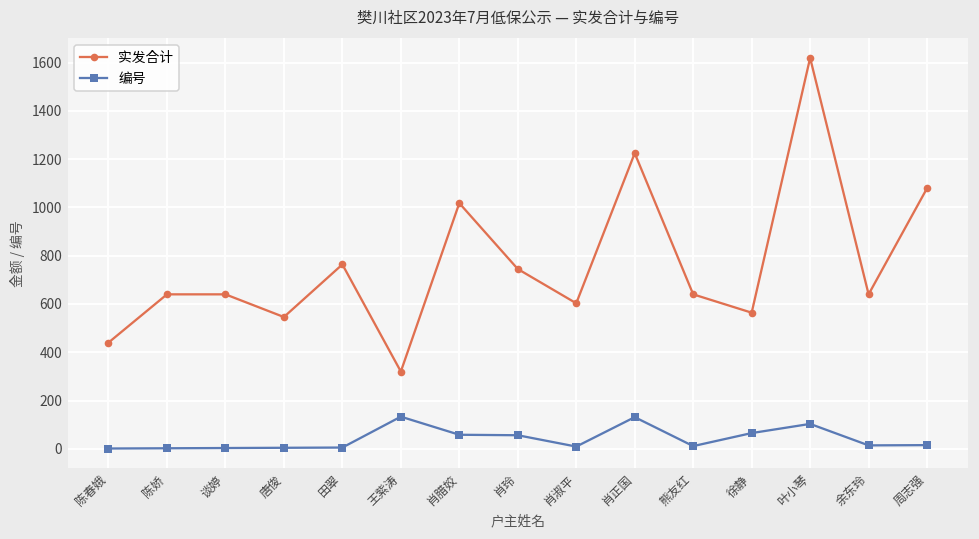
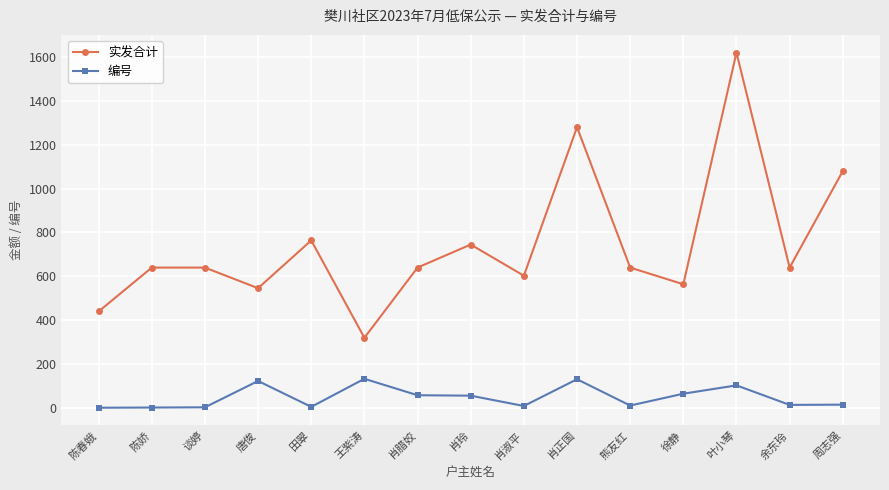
编号, 唐俊: 0 -> 120
实发合计, 肖腊姣: 1020 -> 640
实发合计, 肖正国: 1230 -> 1280
